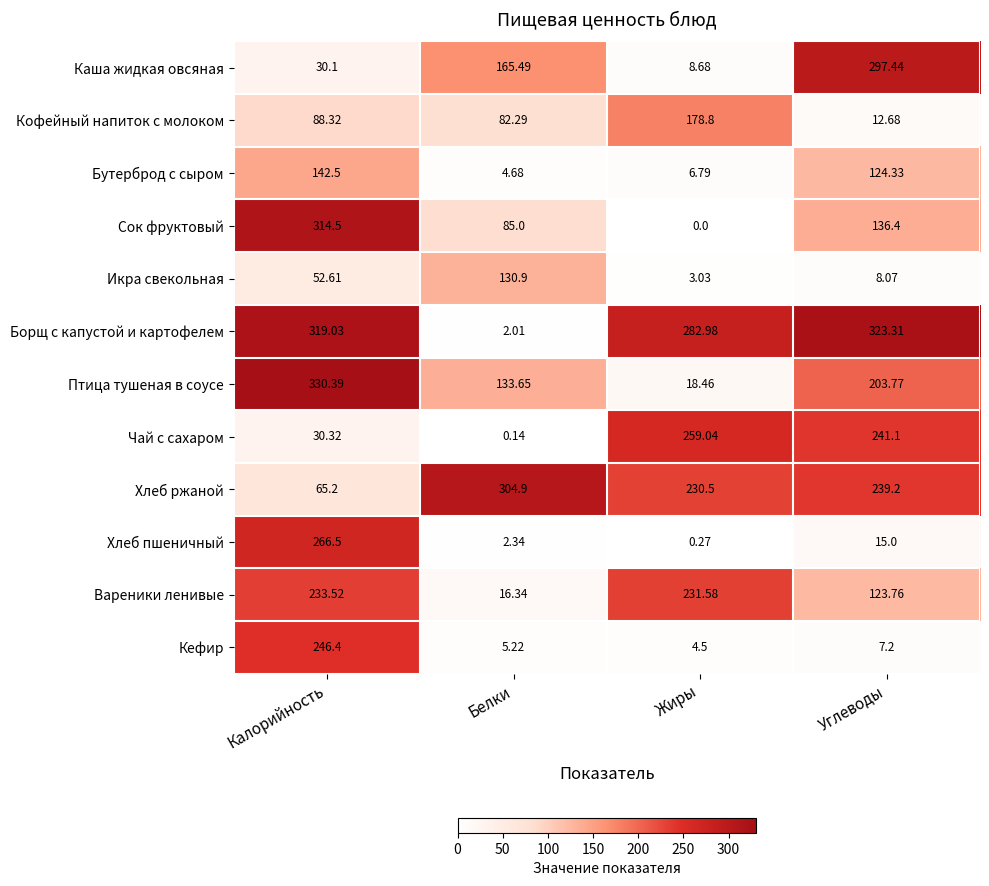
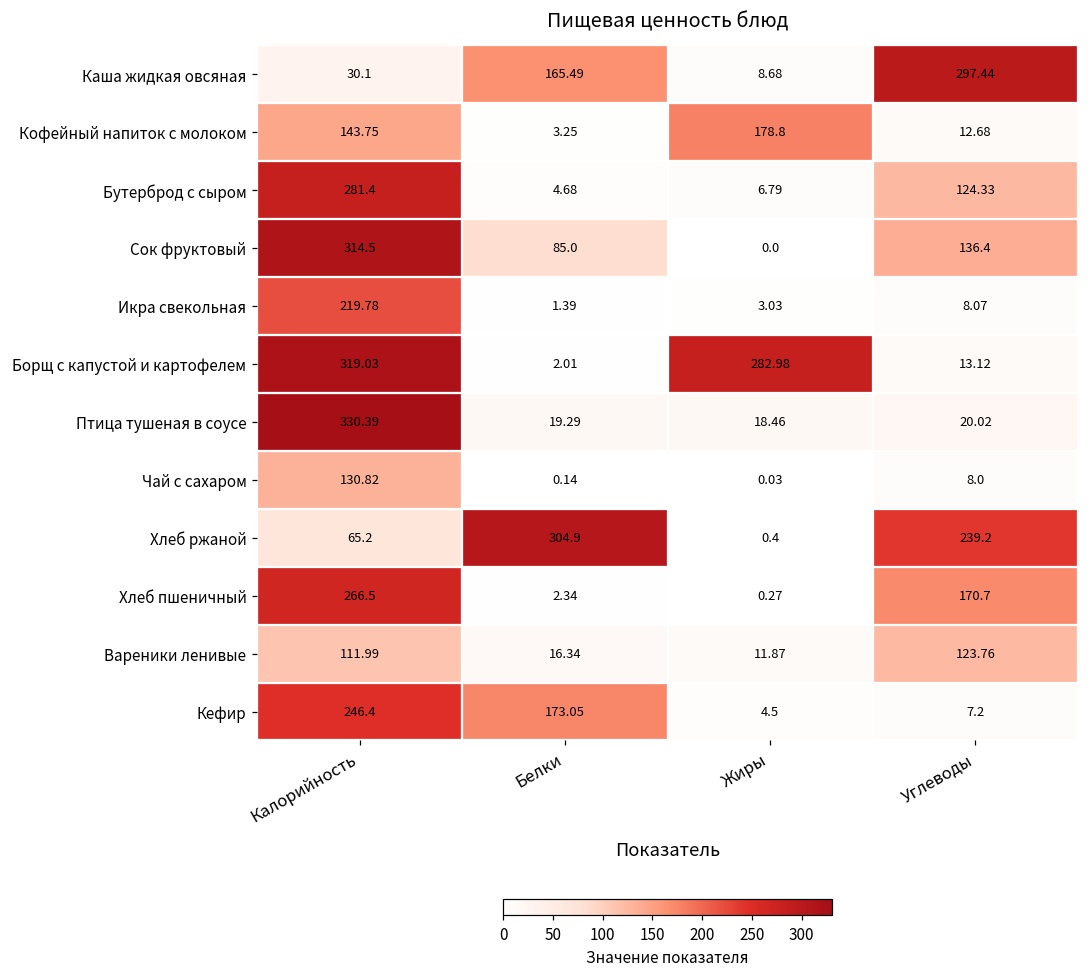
Кофейный напиток с молоком, Калорийность: 88.32 -> 143.75
Кофейный напиток с молоком, Белки: 82.29 -> 3.25
Бутерброд с сыром, Калорийность: 142.5 -> 281.4
Икра свекольная, Калорийность: 52.61 -> 219.78
Икра свекольная, Белки: 130.9 -> 1.39
Борщ с капустой и картофелем, Углеводы: 323.31 -> 13.12
Птица тушеная в соусе, Белки: 133.65 -> 19.29
Птица тушеная в соусе, Углеводы: 203.77 -> 20.02
Чай с сахаром, Калорийность: 30.32 -> 130.82
Чай с сахаром, Жиры: 259.04 -> 0.03
Чай с сахаром, Углеводы: 241.1 -> 8.0
Хлеб ржаной, Жиры: 230.5 -> 0.4
Хлеб пшеничный, Углеводы: 15.0 -> 170.7
Вареники ленивые, Калорийность: 233.52 -> 111.99
Вареники ленивые, Жиры: 231.58 -> 11.87
Кефир, Белки: 5.22 -> 173.05
